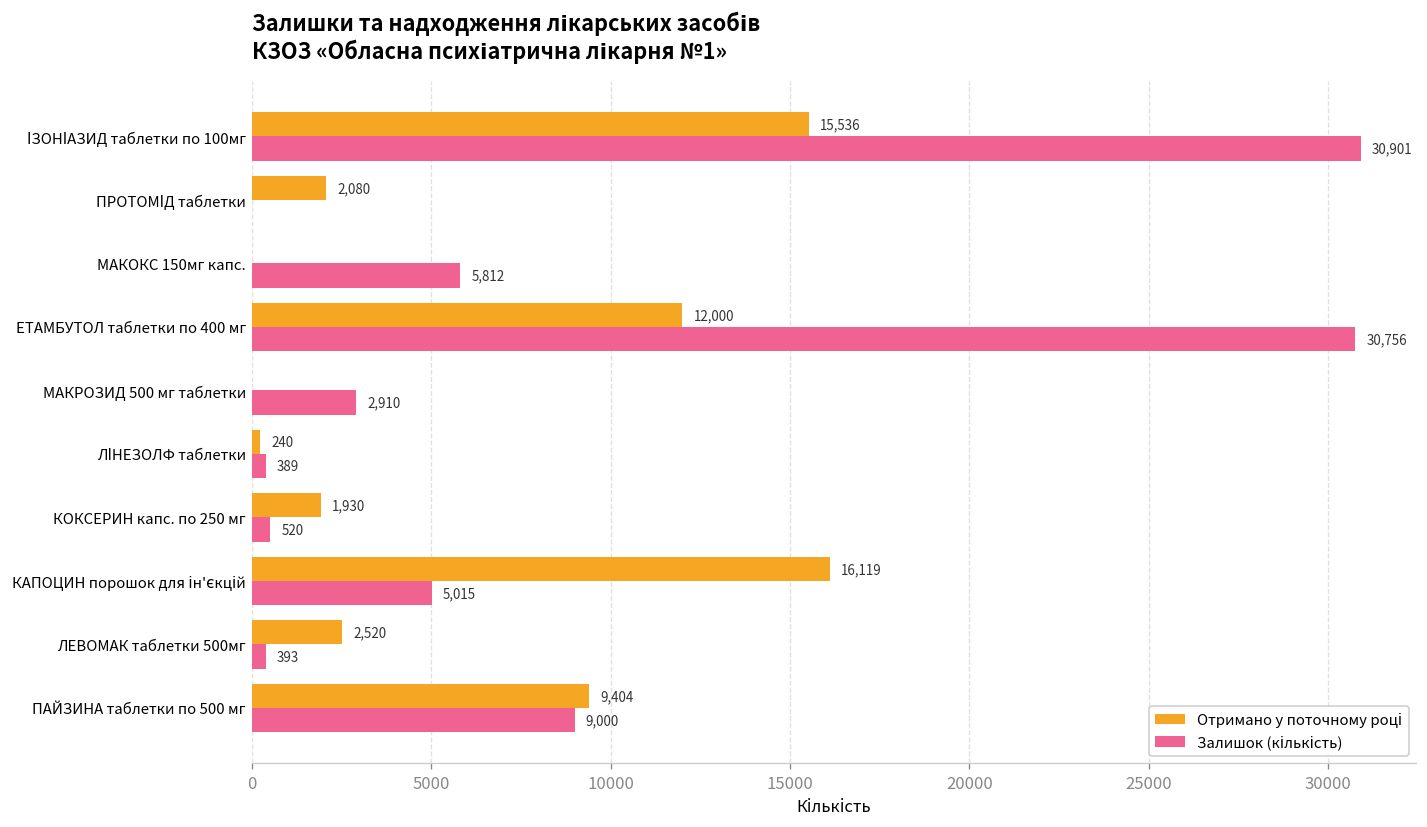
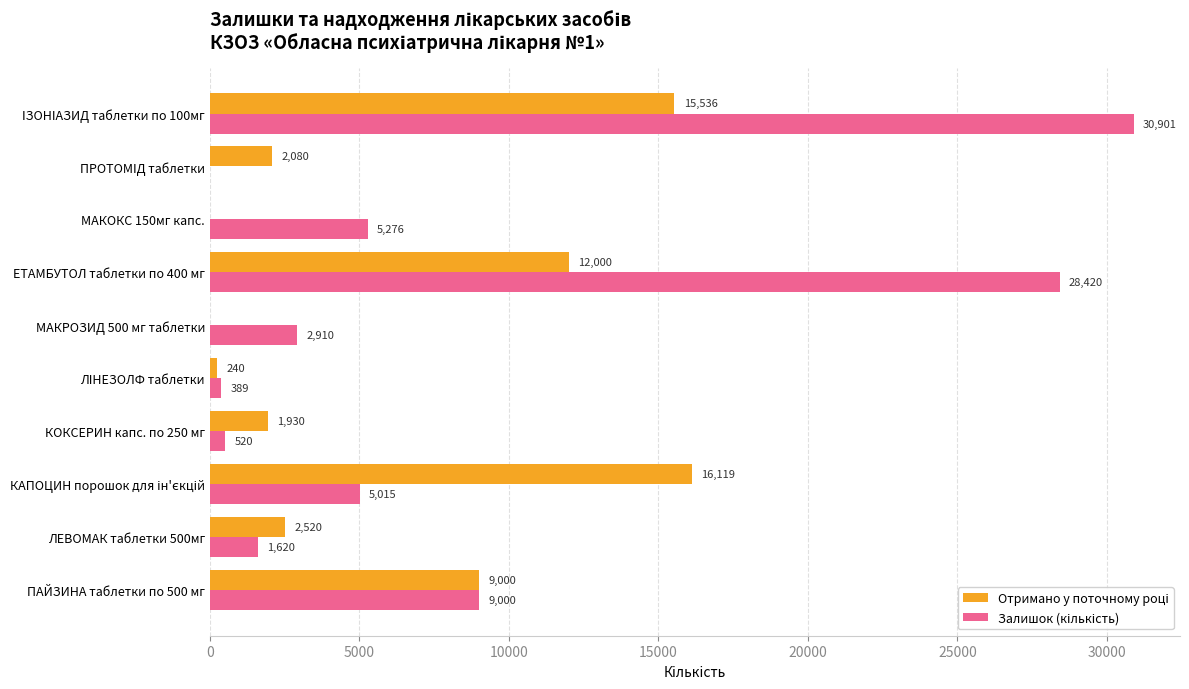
Залишок (кількість), МАКОКС 150мг капс.: 5,812 -> 5,276
Залишок (кількість), ЕТАМБУТОЛ таблетки по 400 мг: 30,756 -> 28,420
Залишок (кількість), ЛЕВОМАК таблетки 500мг: 393 -> 1,620
Отримано у поточному році, ПАЙЗИНА таблетки по 500 мг: 9,404 -> 9,000
